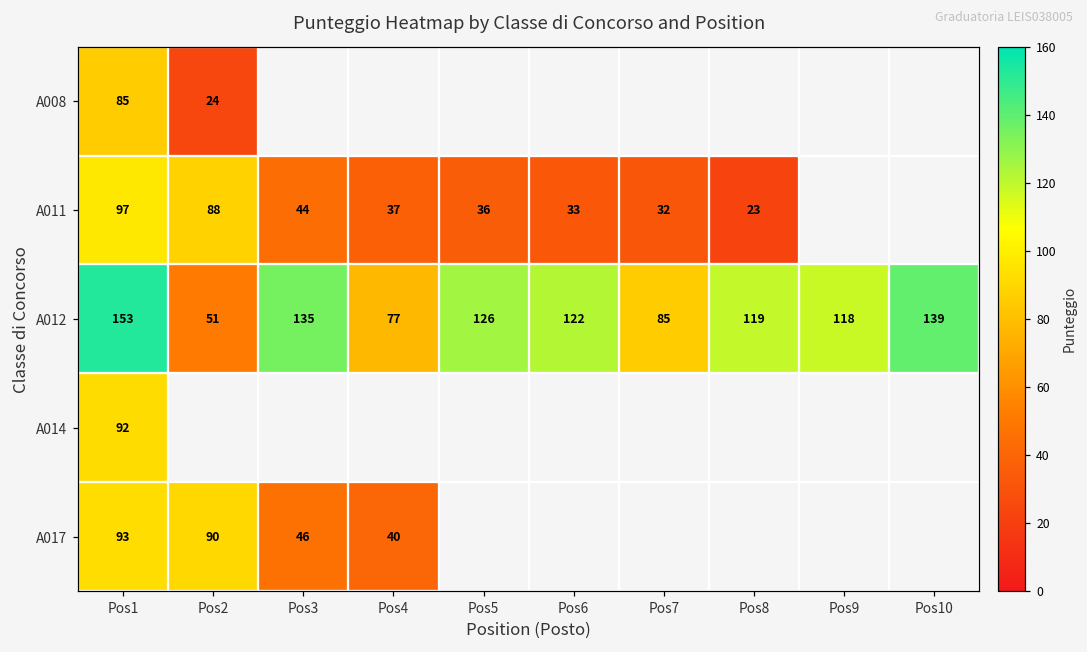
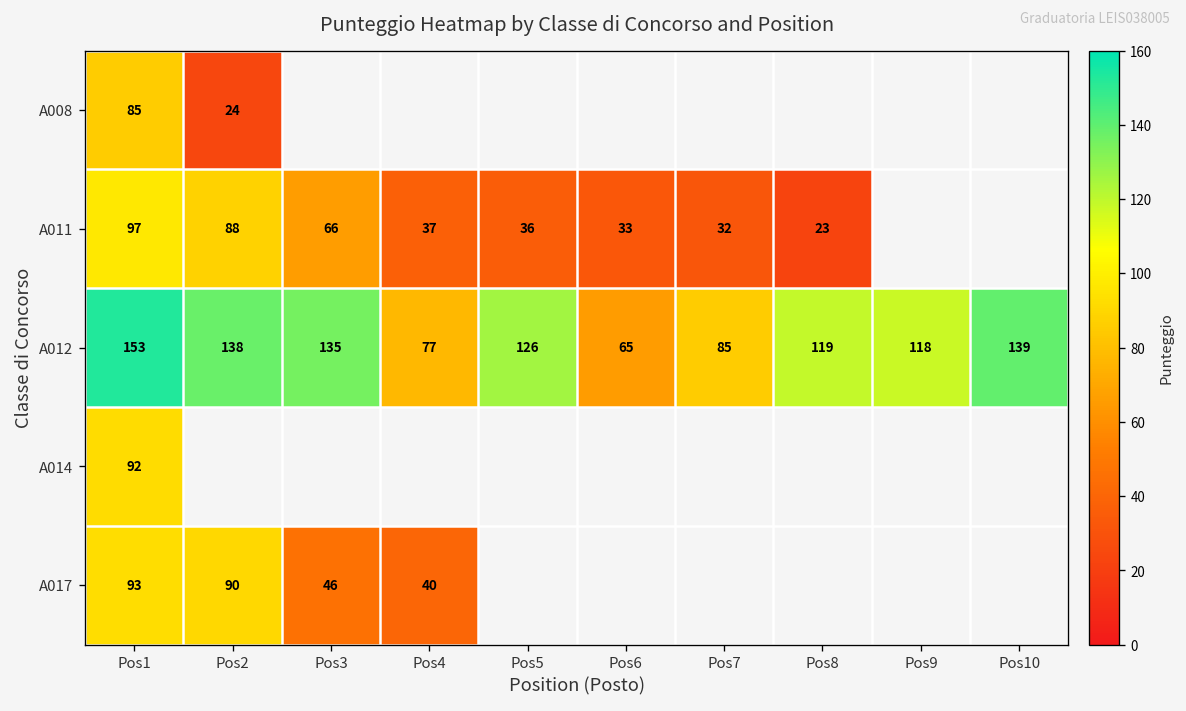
A011, Pos3: 44 -> 66
A012, Pos2: 51 -> 138
A012, Pos6: 122 -> 65
